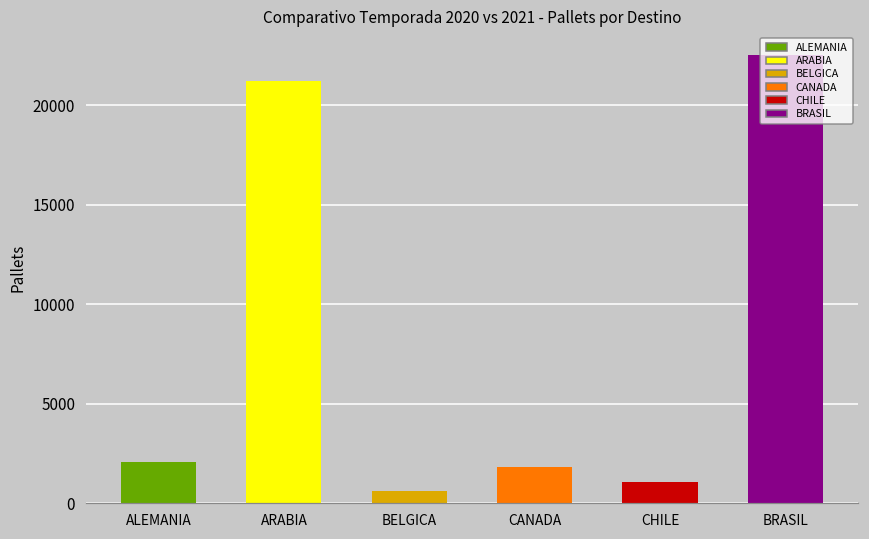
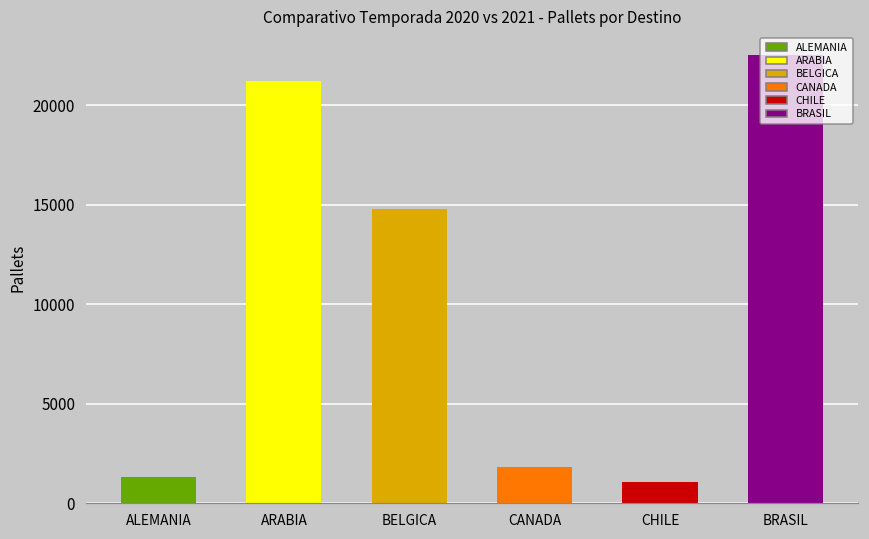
ALEMANIA: 2100 -> 1300
BELGICA: 600 -> 14800
